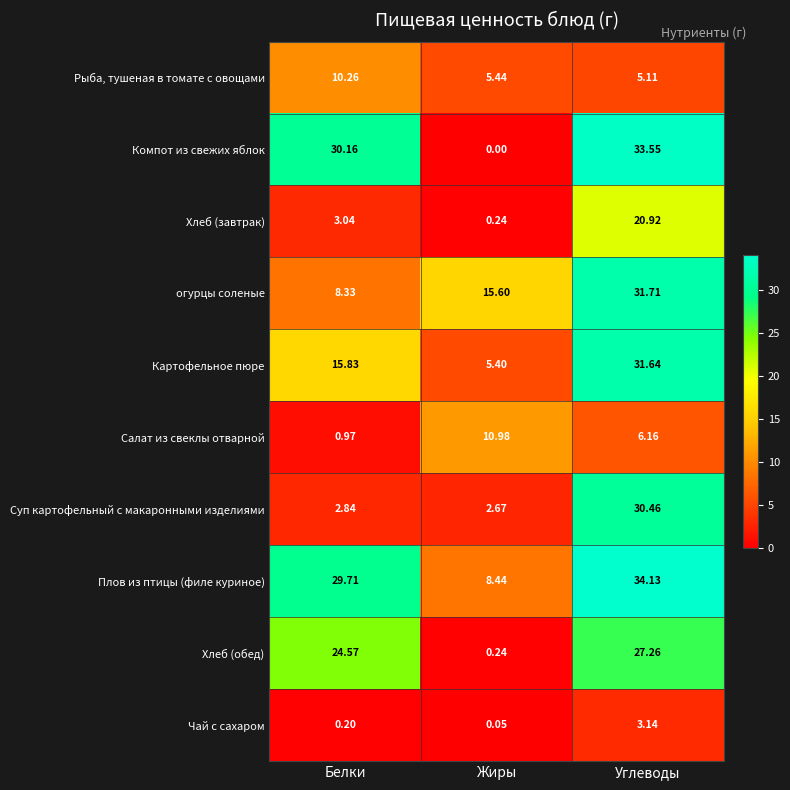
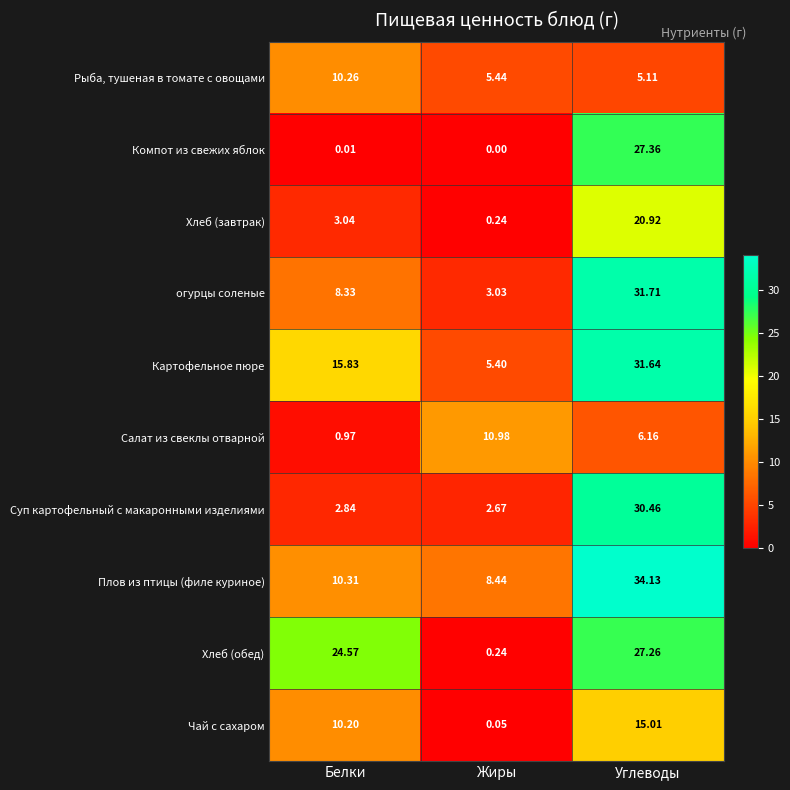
Компот из свежих яблок, Белки: 30.16 -> 0.01
Компот из свежих яблок, Углеводы: 33.55 -> 27.36
огурцы соленые, Жиры: 15.60 -> 3.03
Плов из птицы (филе куриное), Белки: 29.71 -> 10.31
Чай с сахаром, Белки: 0.20 -> 10.20
Чай с сахаром, Углеводы: 3.14 -> 15.01
